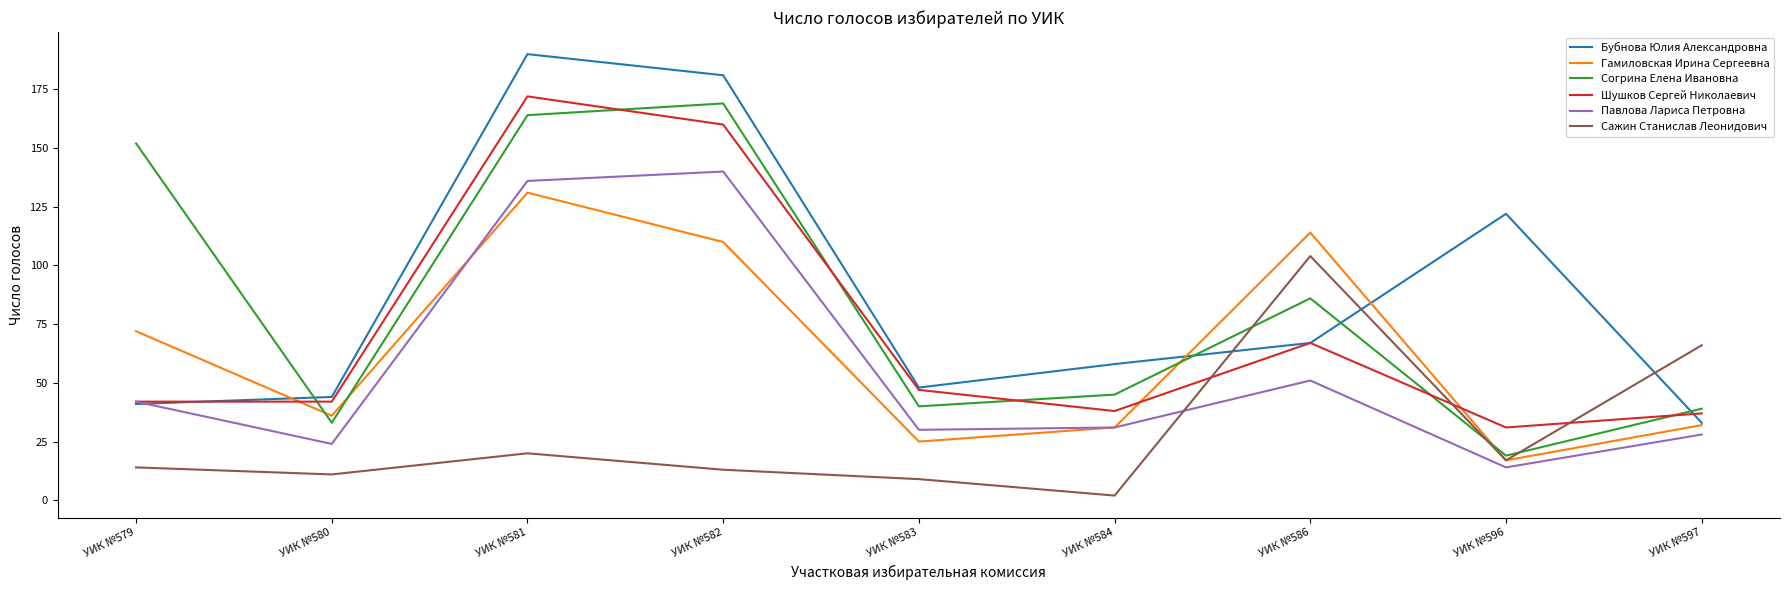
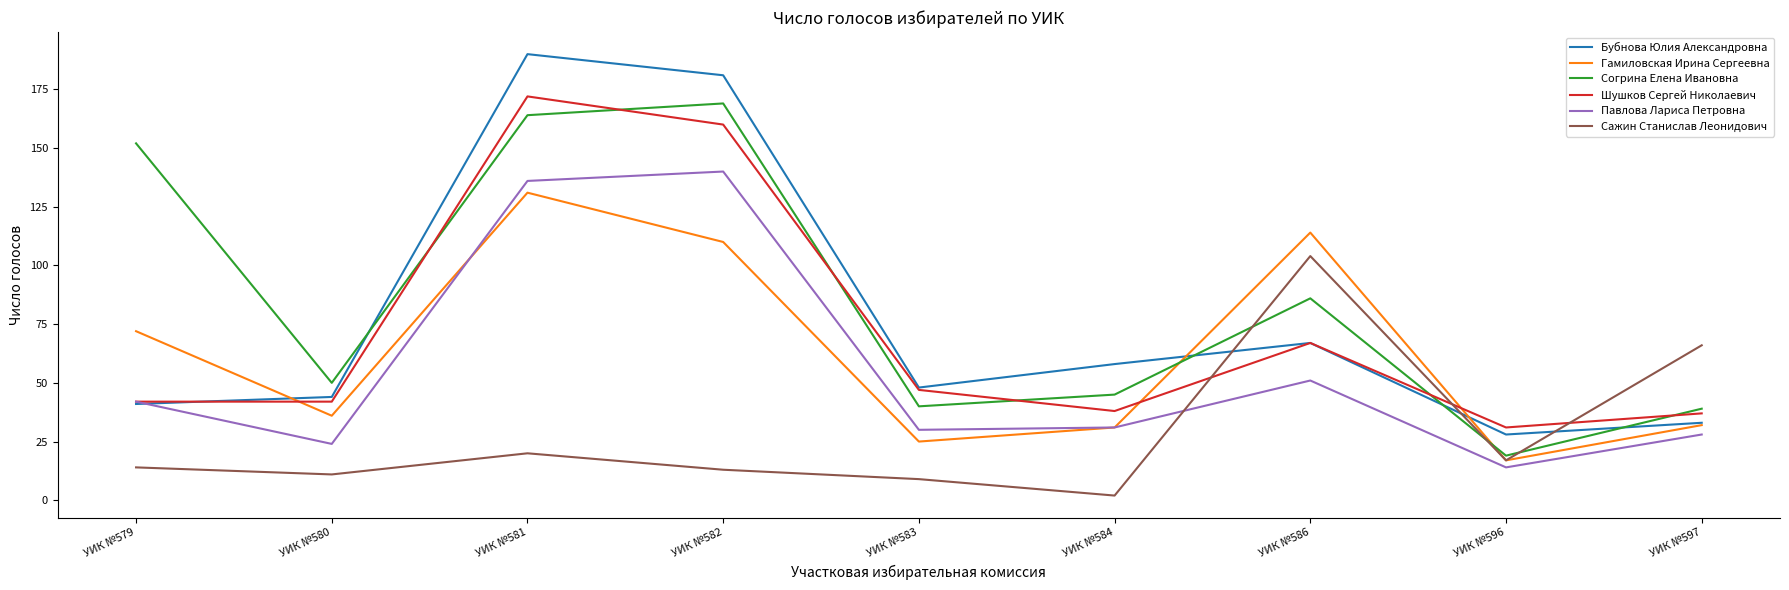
Согрина Елена Ивановна, УИК №580: 33 -> 50
Бубнова Юлия Александровна, УИК №596: 122 -> 28
